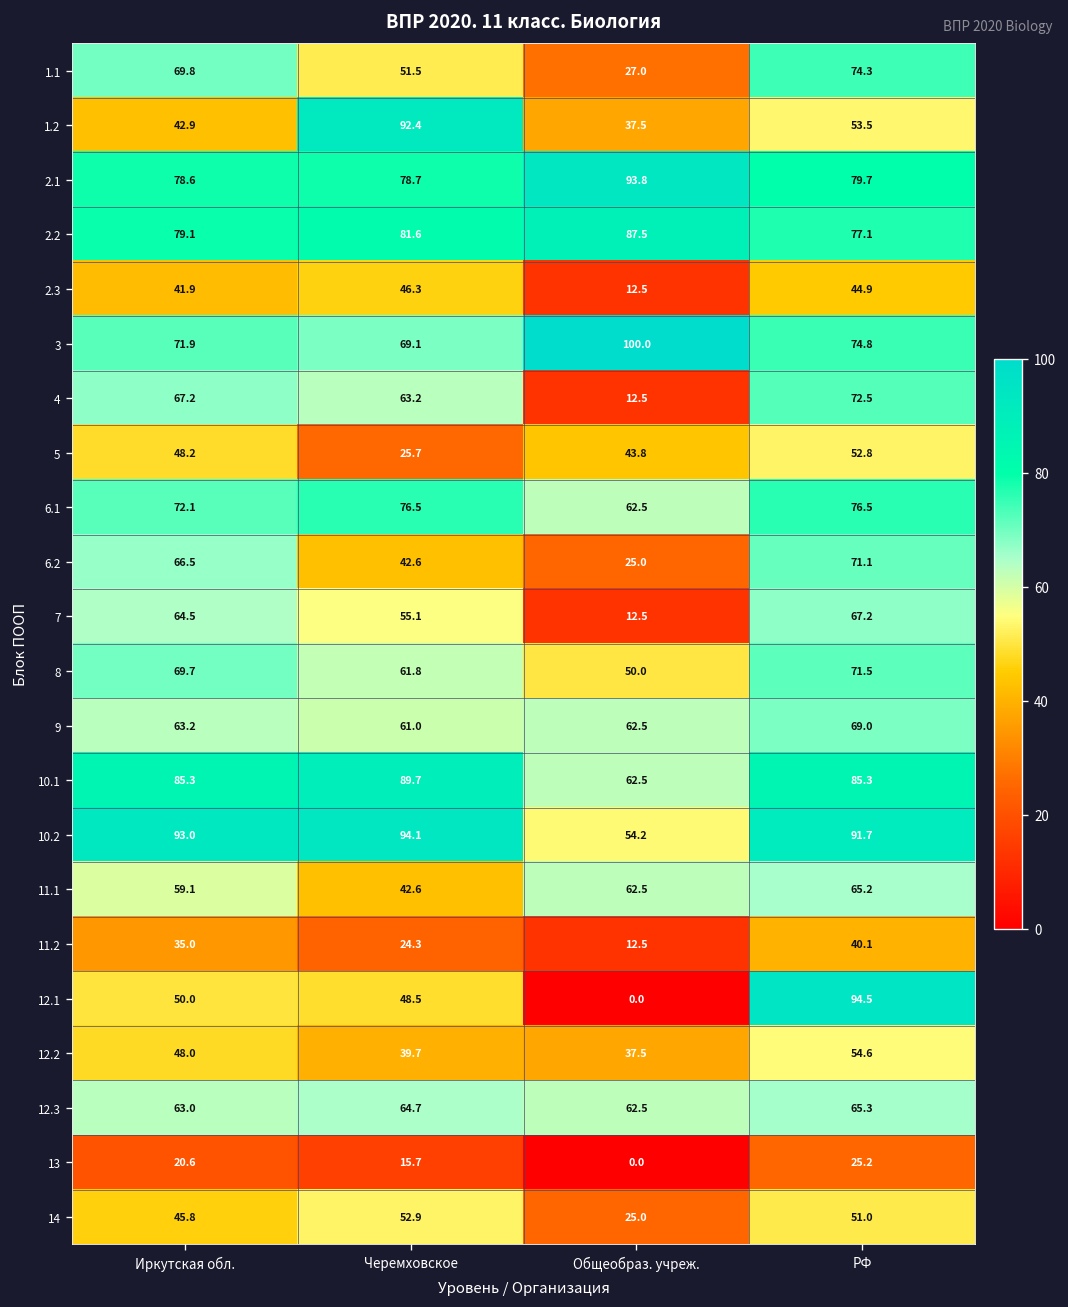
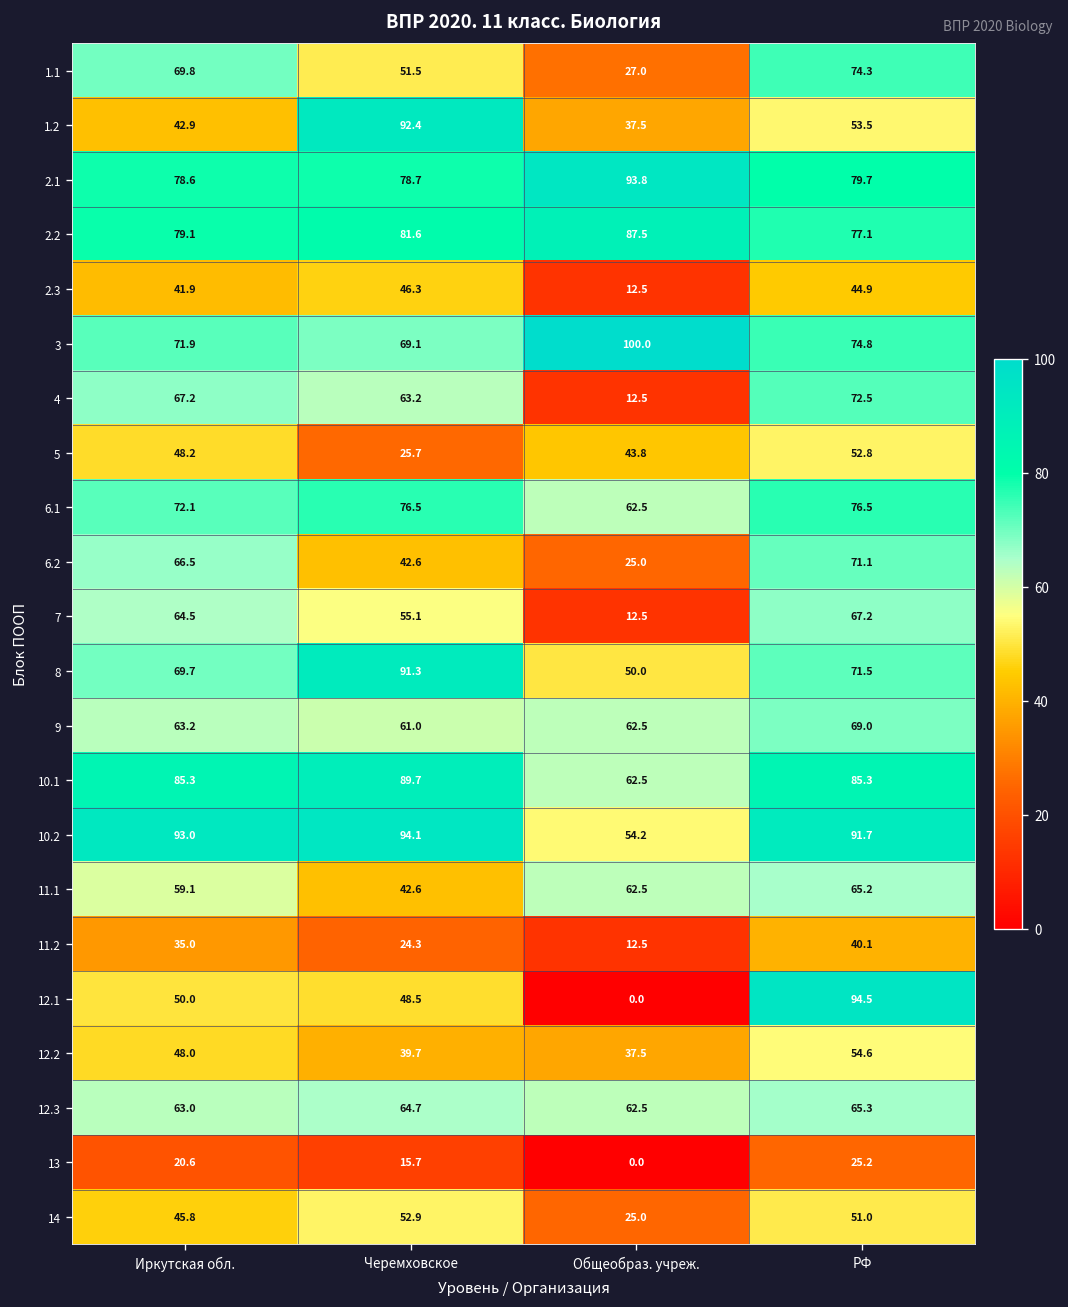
8, Черемховское: 61.8 -> 91.3
